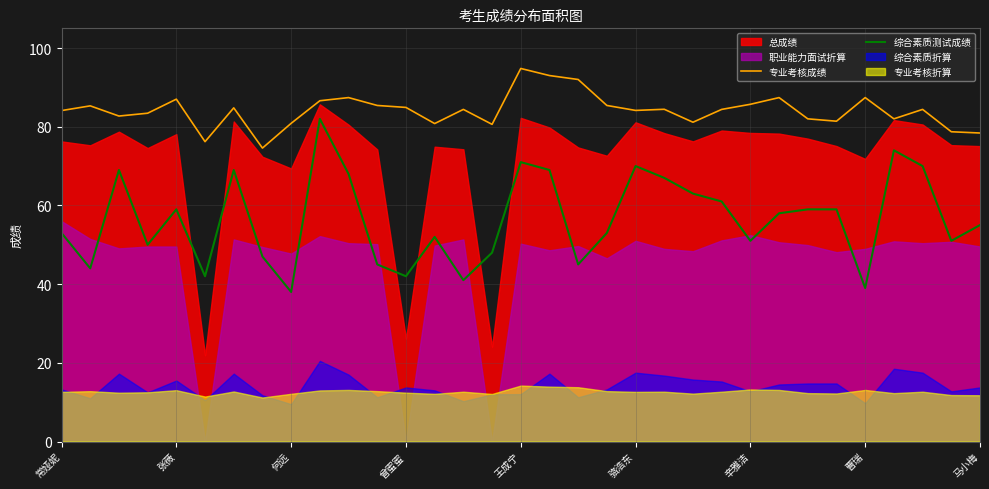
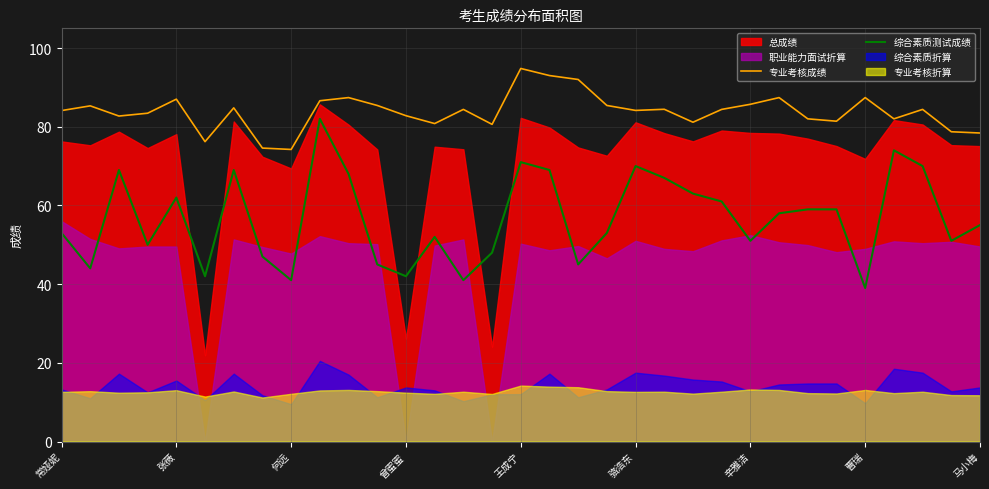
综合素质测试成绩, 张薇: 59 -> 62
专业考核成绩, 何远: 81 -> 74
综合素质测试成绩, 何远: 38 -> 41
专业考核成绩, 曾蜜蜜: 85 -> 83
